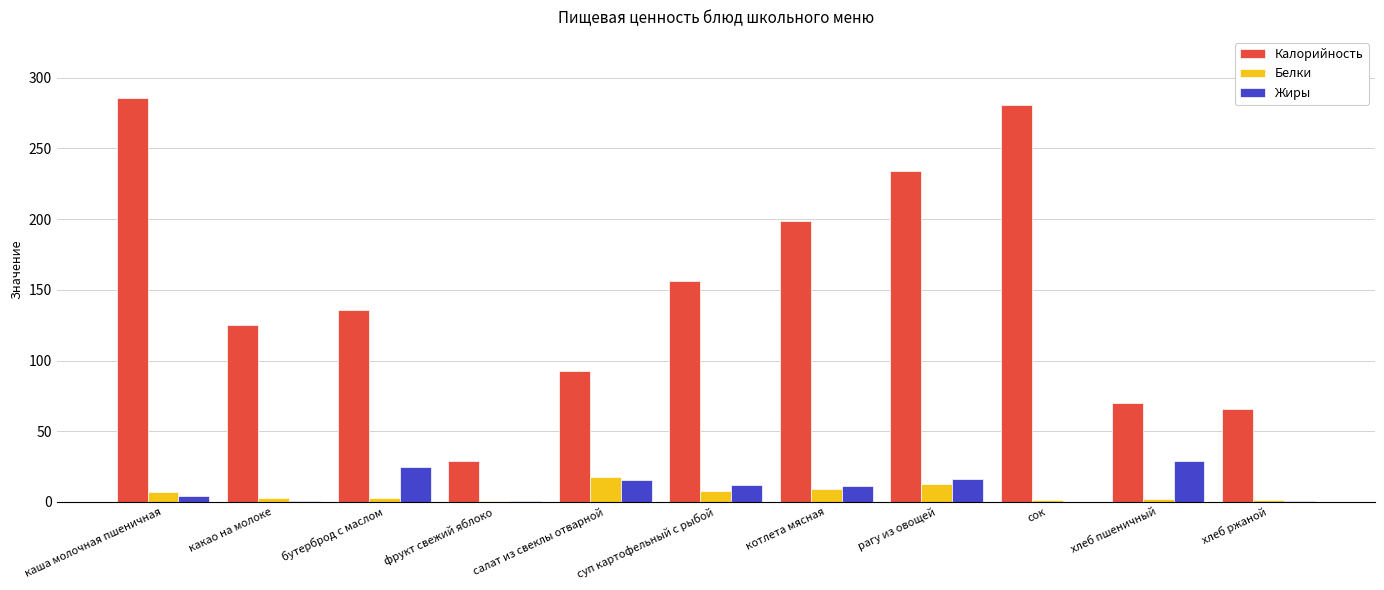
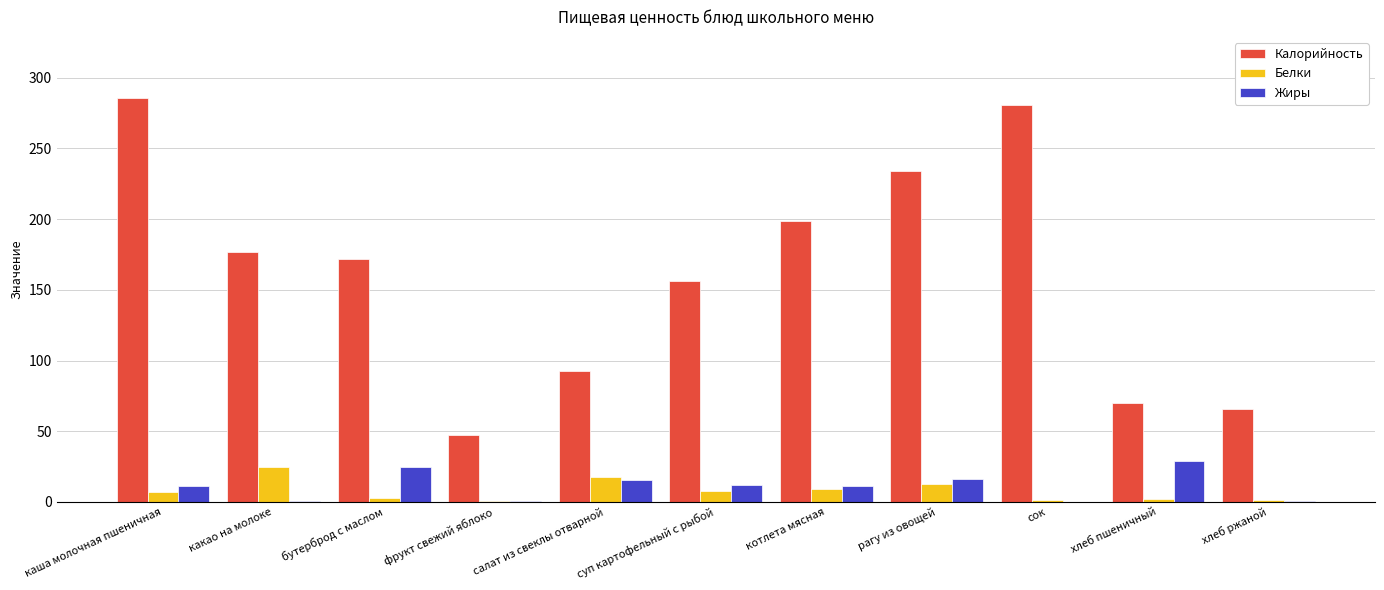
Жиры, каша молочная пшеничная: 4 -> 11
Калорийность, какао на молоке: 125 -> 177
Белки, какао на молоке: 3 -> 25
Калорийность, бутерброд с маслом: 136 -> 172
Калорийность, фрукт свежий яблоко: 29 -> 47
